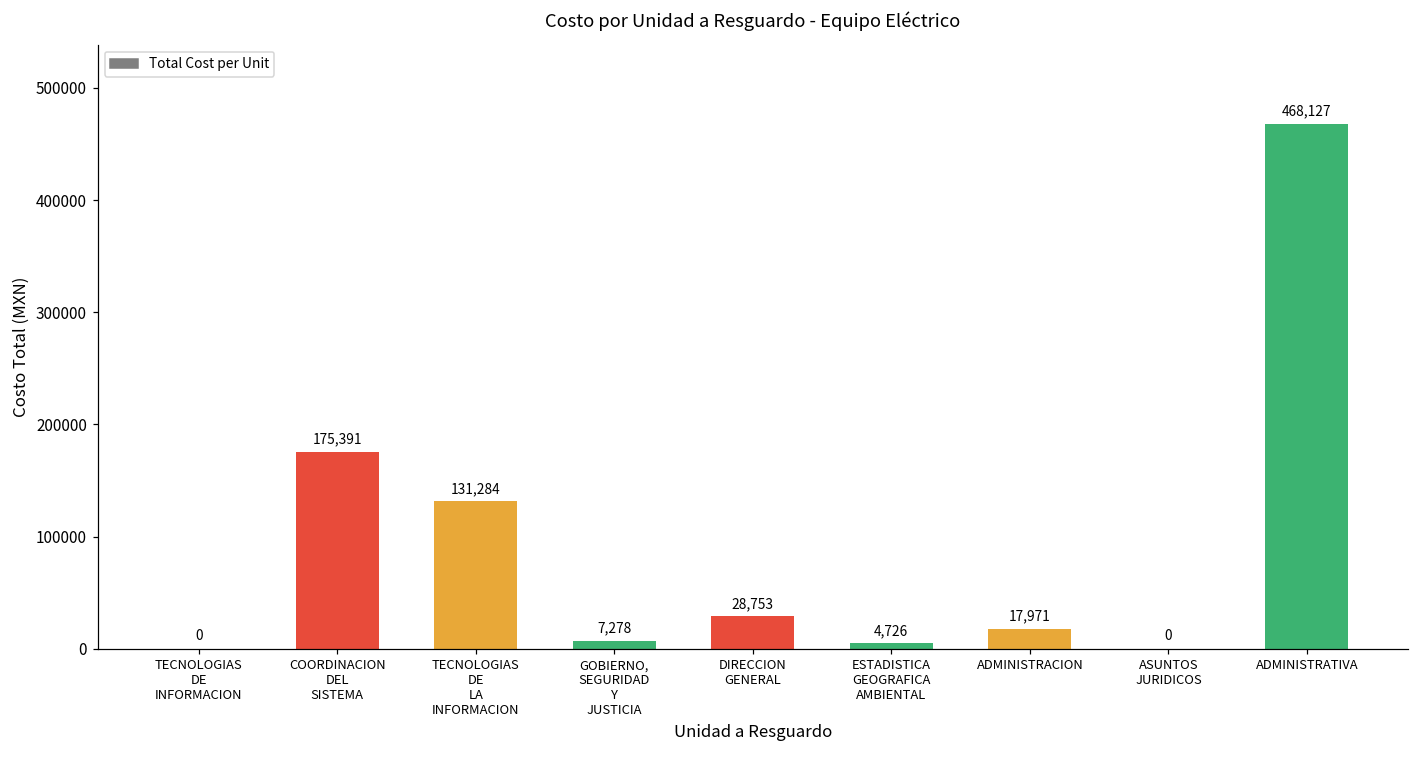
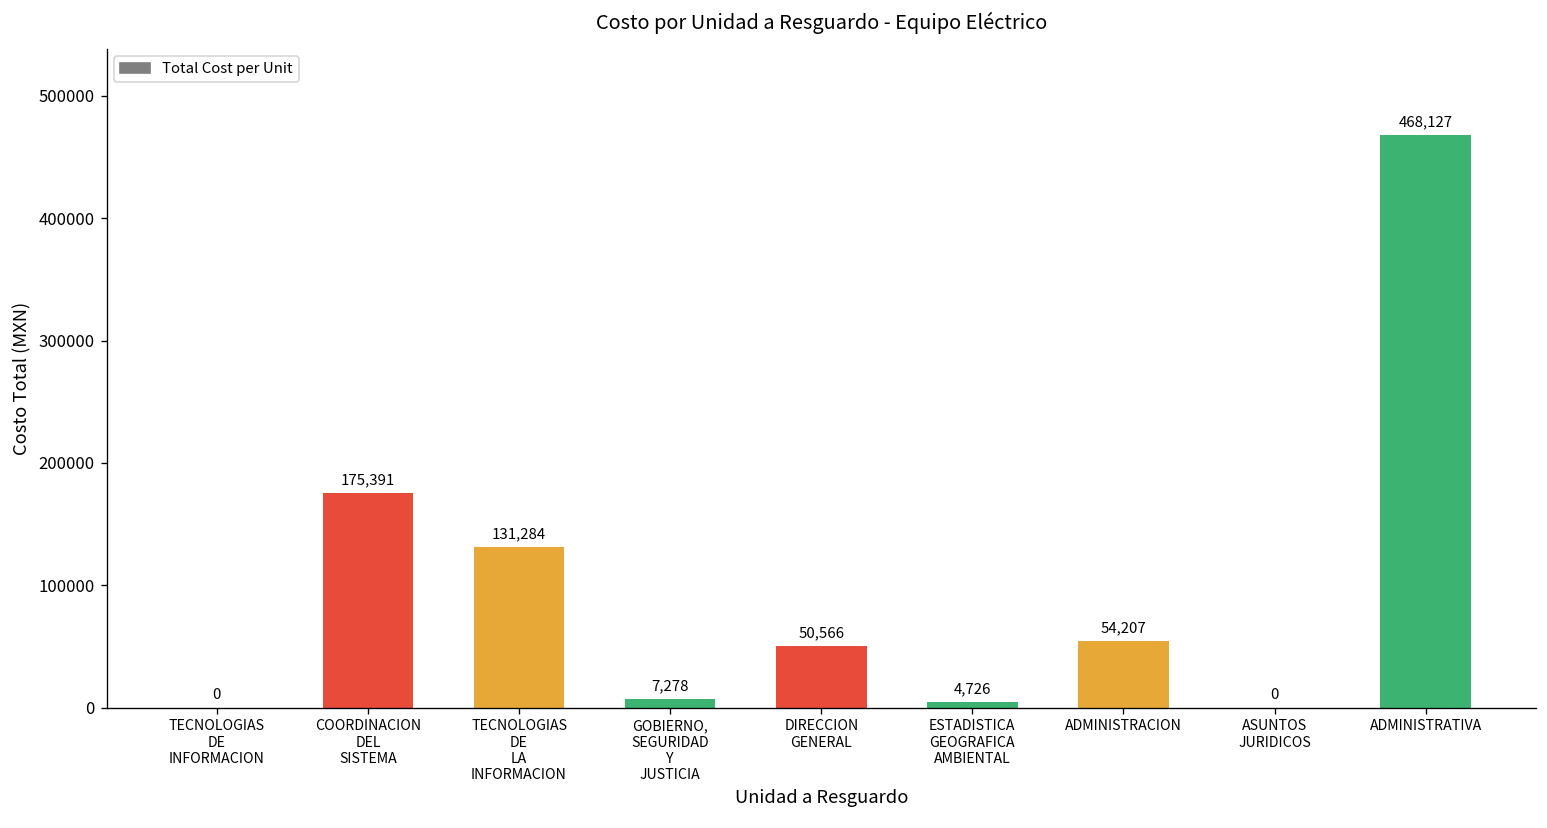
DIRECCION GENERAL: 28,753 -> 50,566
ADMINISTRACION: 17,971 -> 54,207
